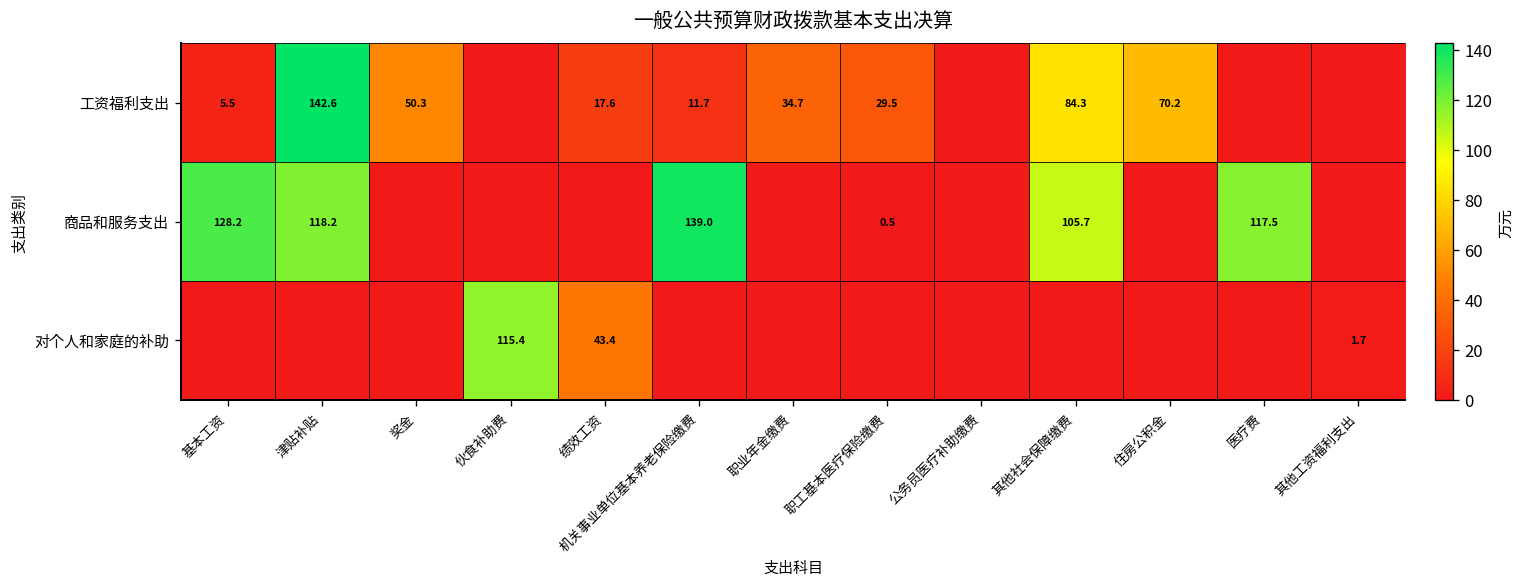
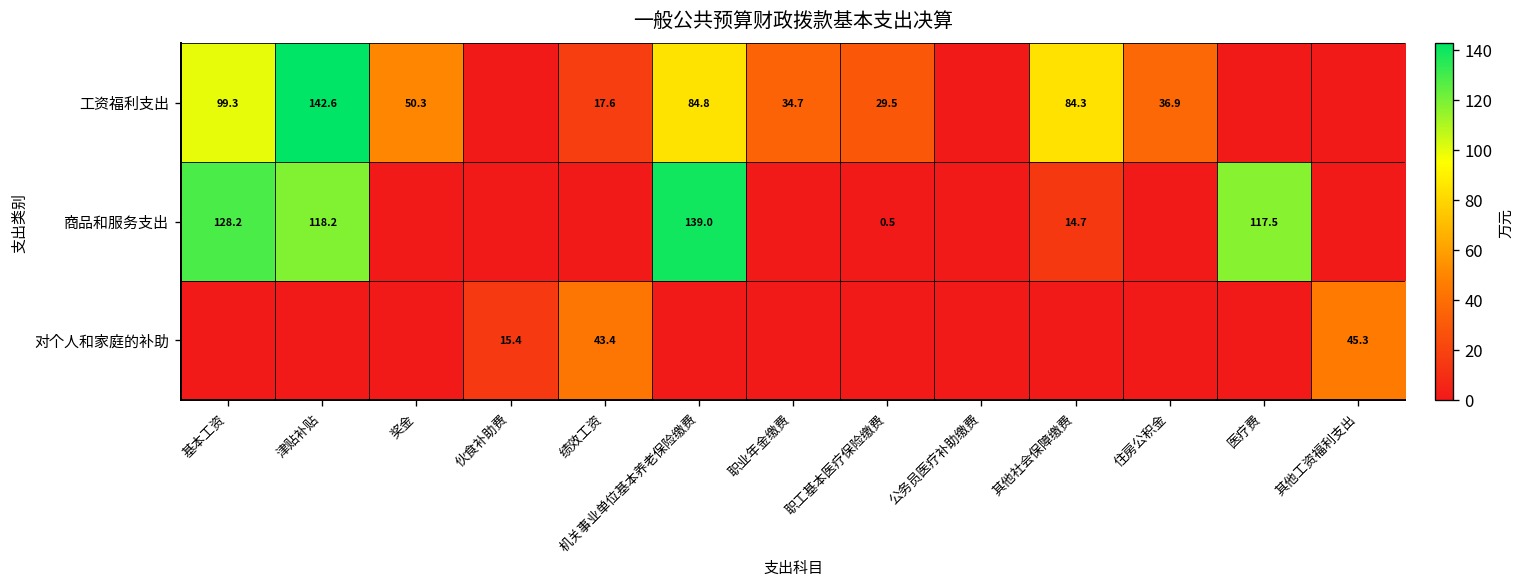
工资福利支出, 基本工资: 5.5 -> 99.3
工资福利支出, 机关事业单位基本养老保险缴费: 11.7 -> 84.8
工资福利支出, 住房公积金: 70.2 -> 36.9
商品和服务支出, 其他社会保障缴费: 105.7 -> 14.7
对个人和家庭的补助, 伙食补助费: 115.4 -> 15.4
对个人和家庭的补助, 其他工资福利支出: 1.7 -> 45.3
